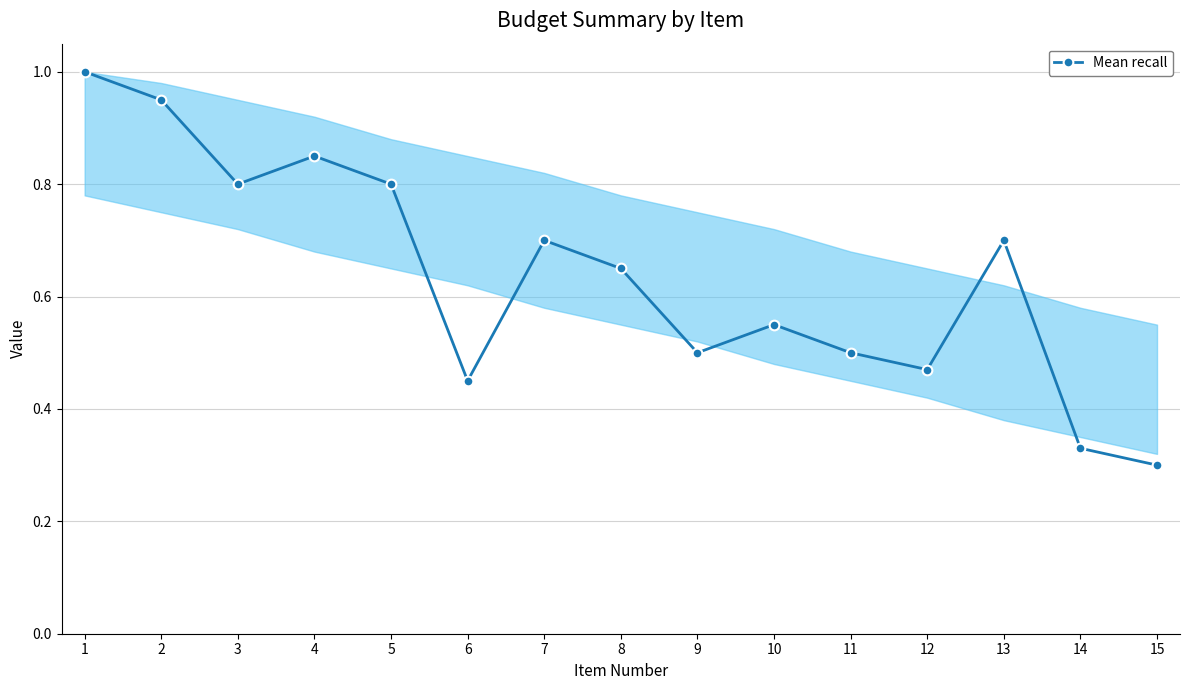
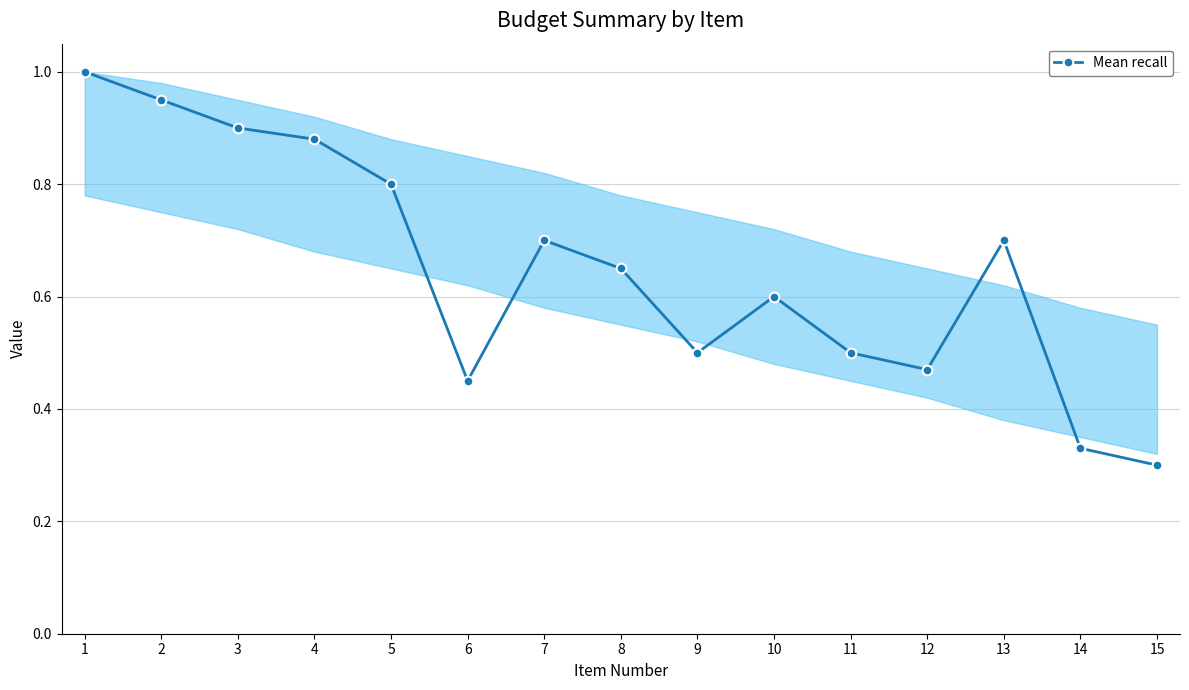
Mean recall, 3: 0.8 -> 0.9
Mean recall, 4: 0.85 -> 0.88
Mean recall, 10: 0.55 -> 0.60
